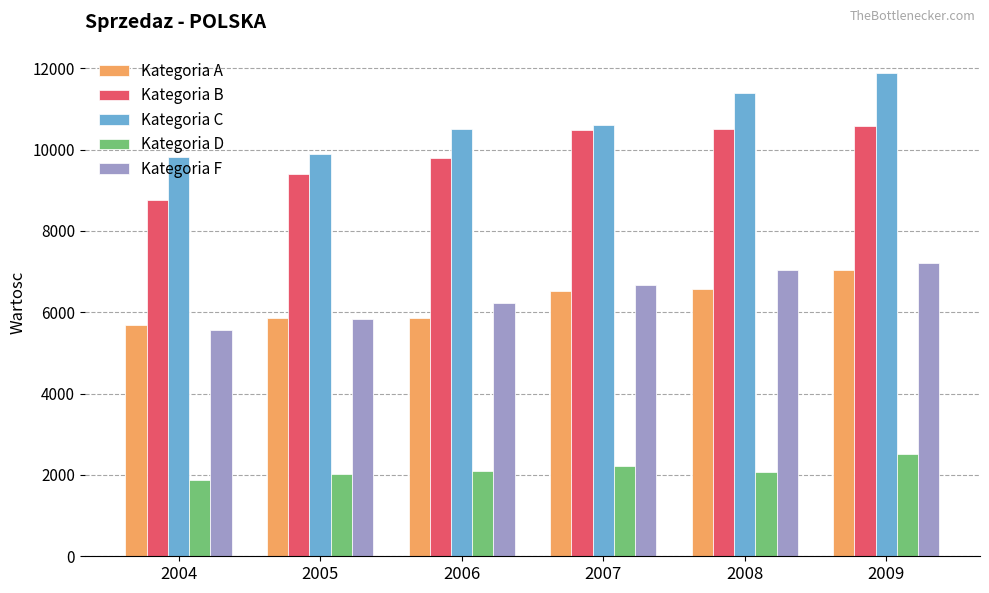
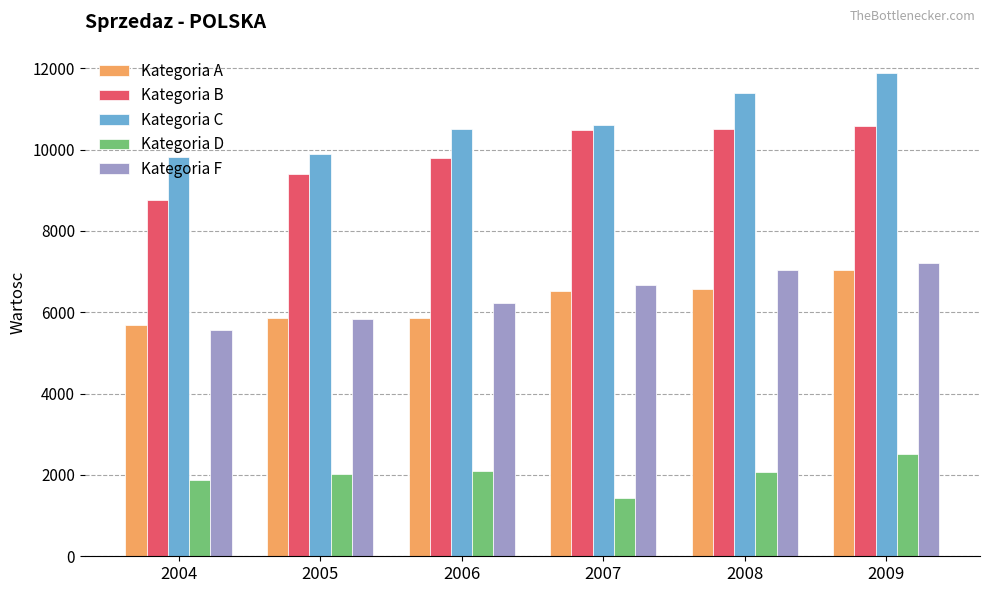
Kategoria D, 2007: 2200 -> 1400
